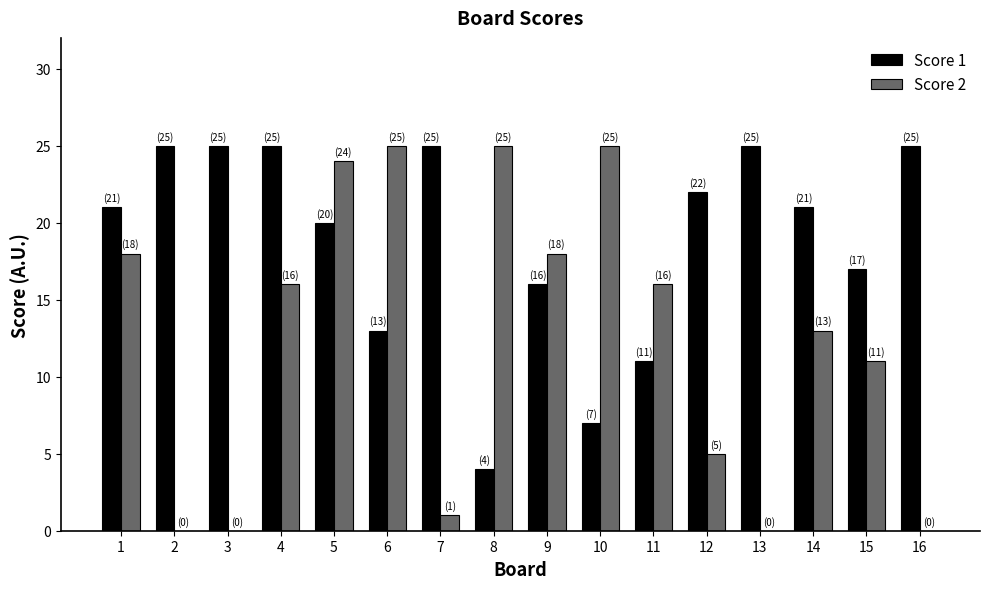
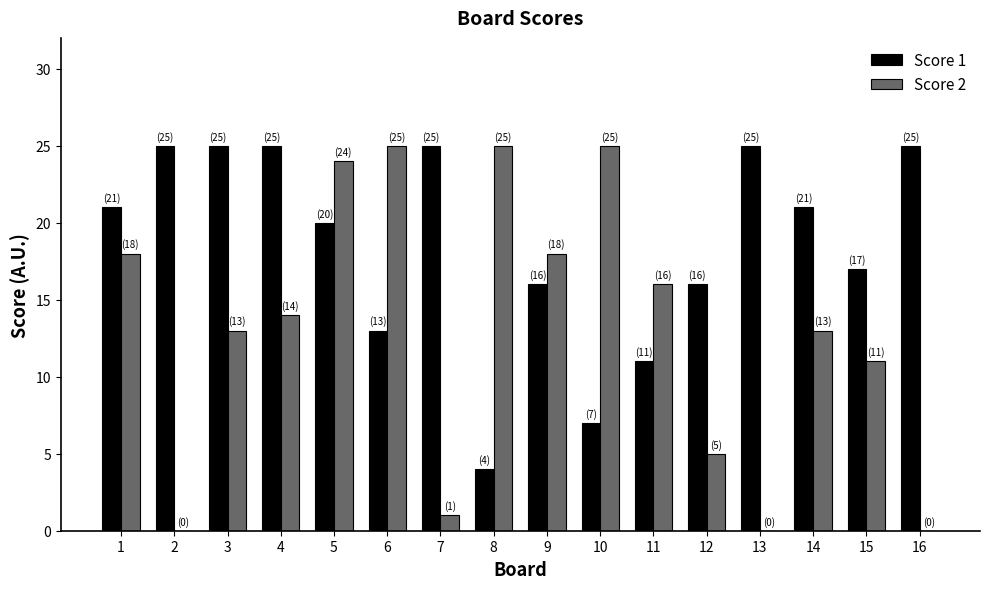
Score 2, 3: (0) -> (13)
Score 2, 4: (16) -> (14)
Score 1, 12: (22) -> (16)
